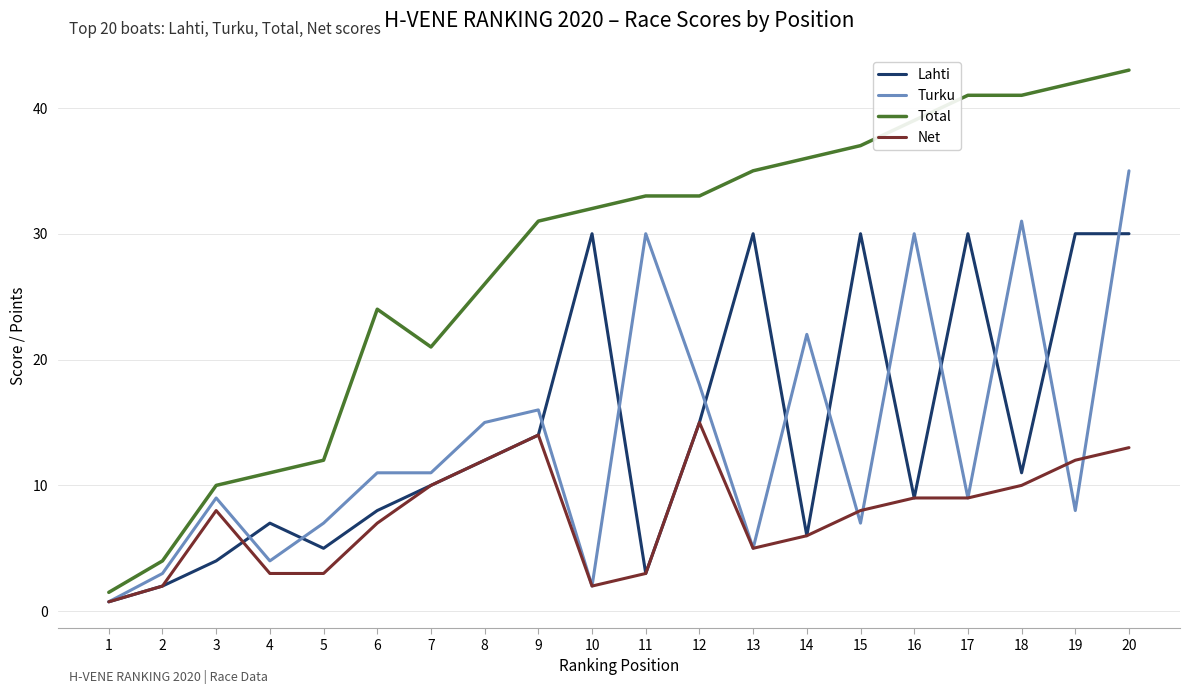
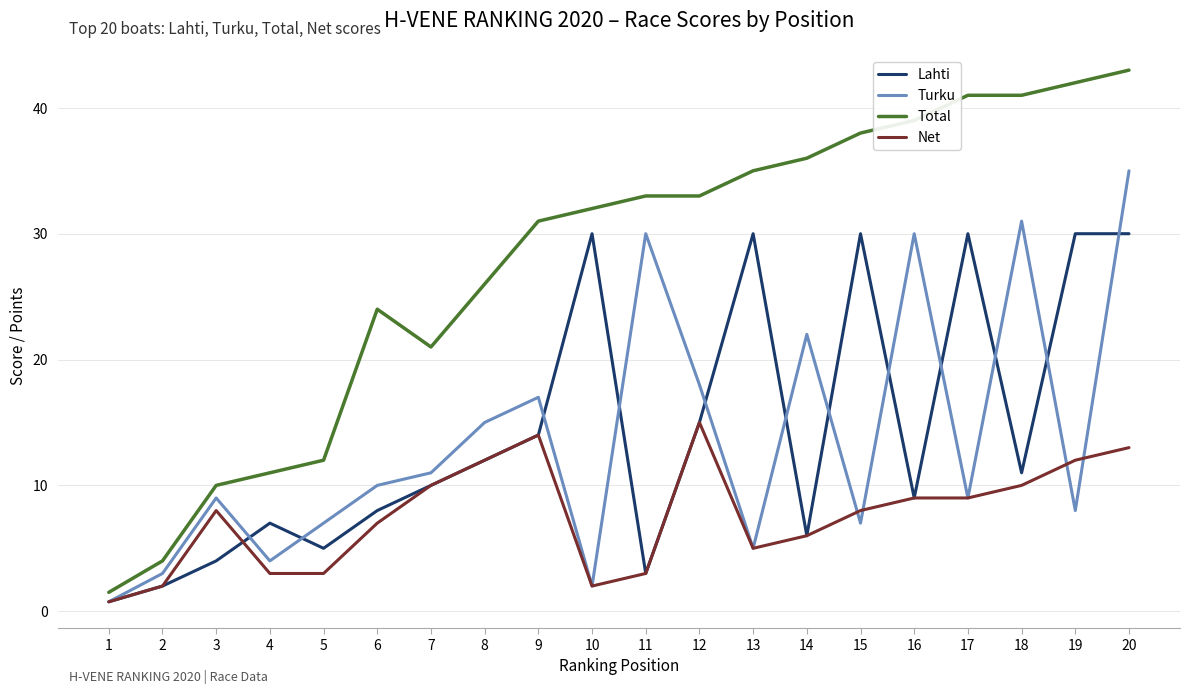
Turku, 6: 11 -> 10
Turku, 9: 16 -> 17
Total, 15: 37 -> 38
